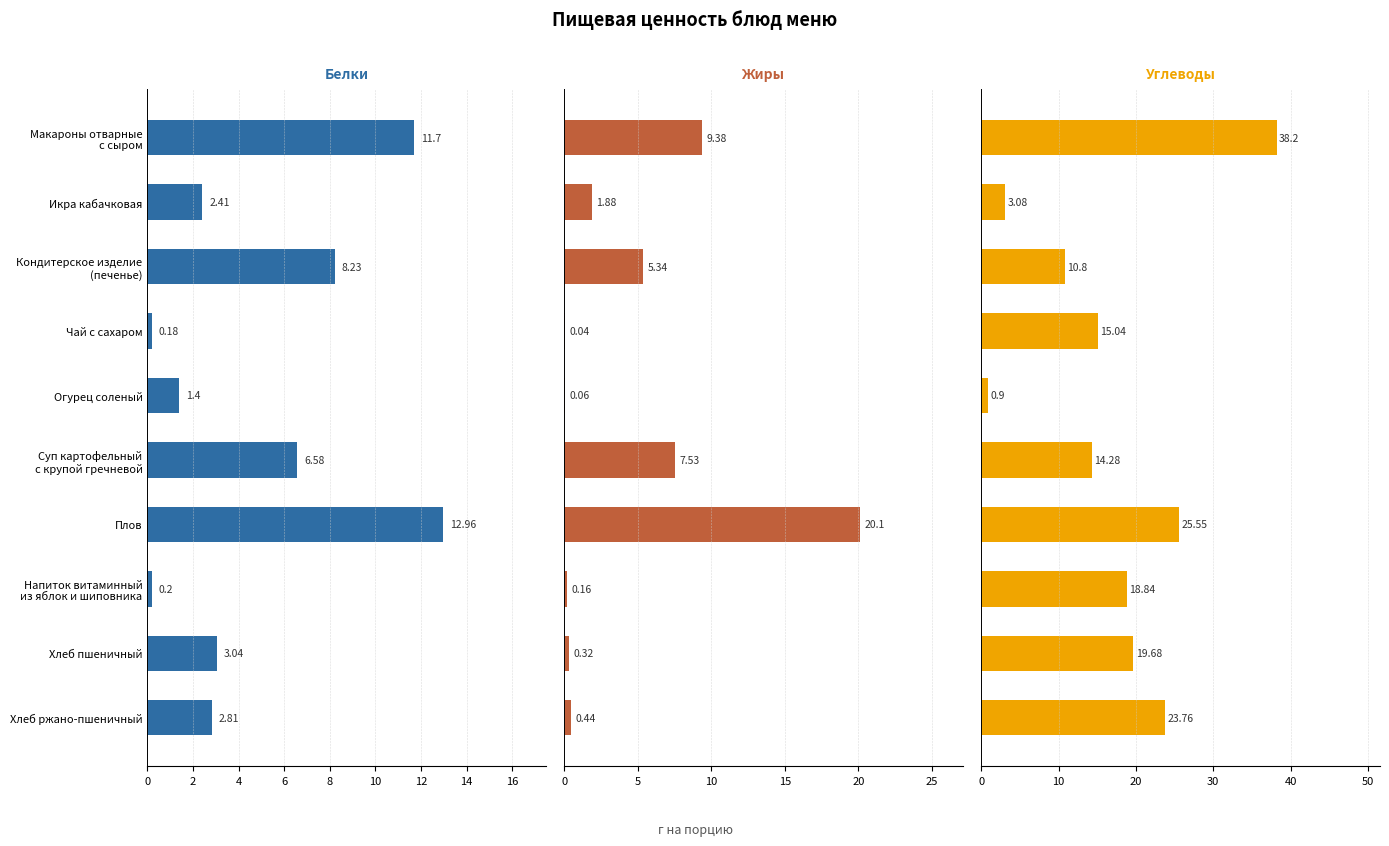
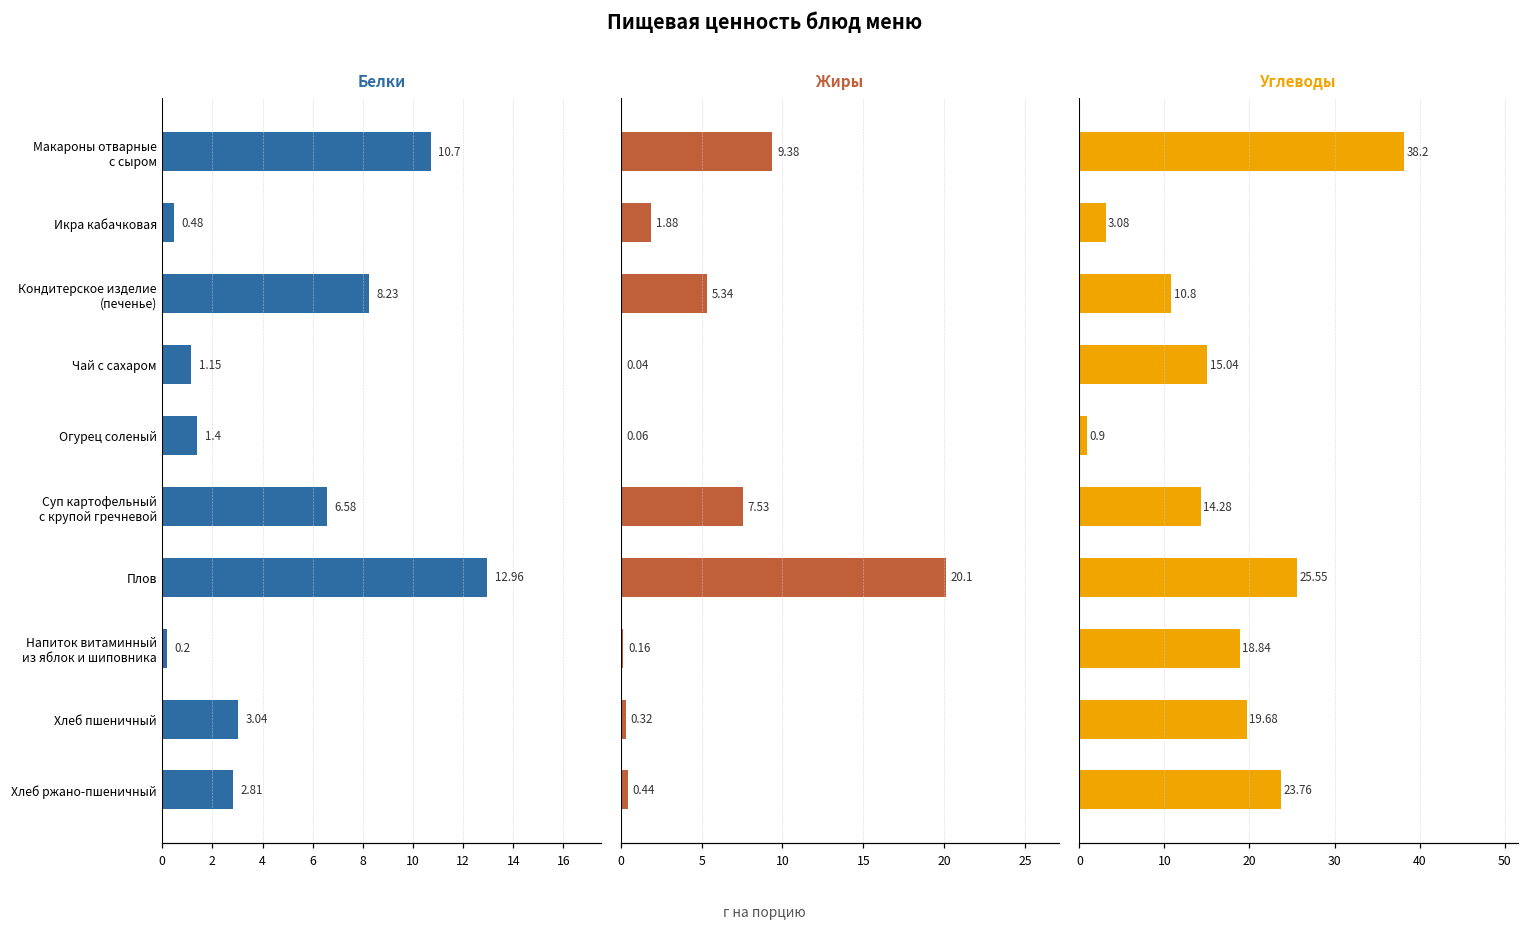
Белки, Макароны отварные с сыром: 11.7 -> 10.7
Белки, Икра кабачковая: 2.41 -> 0.48
Белки, Чай с сахаром: 0.18 -> 1.15
